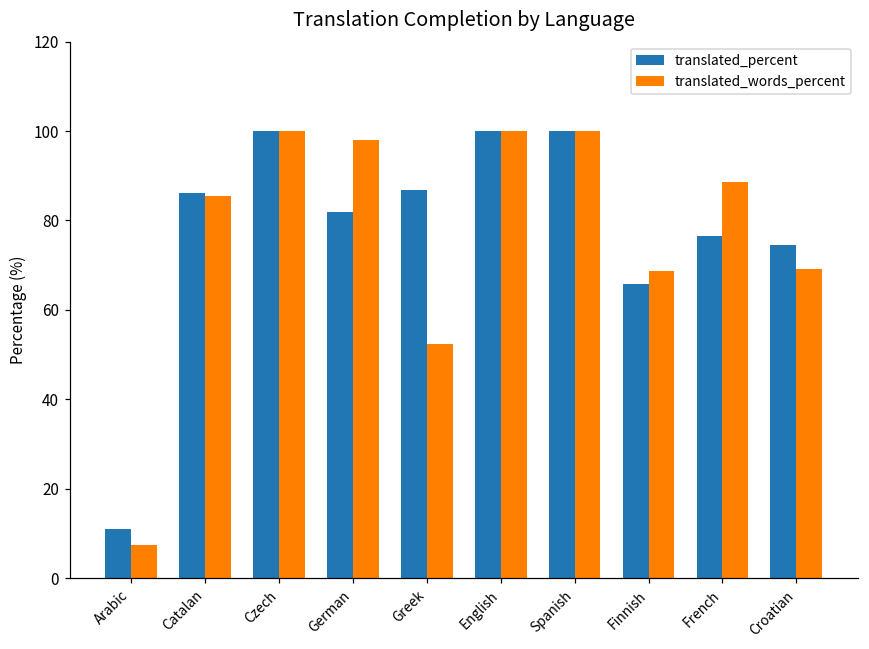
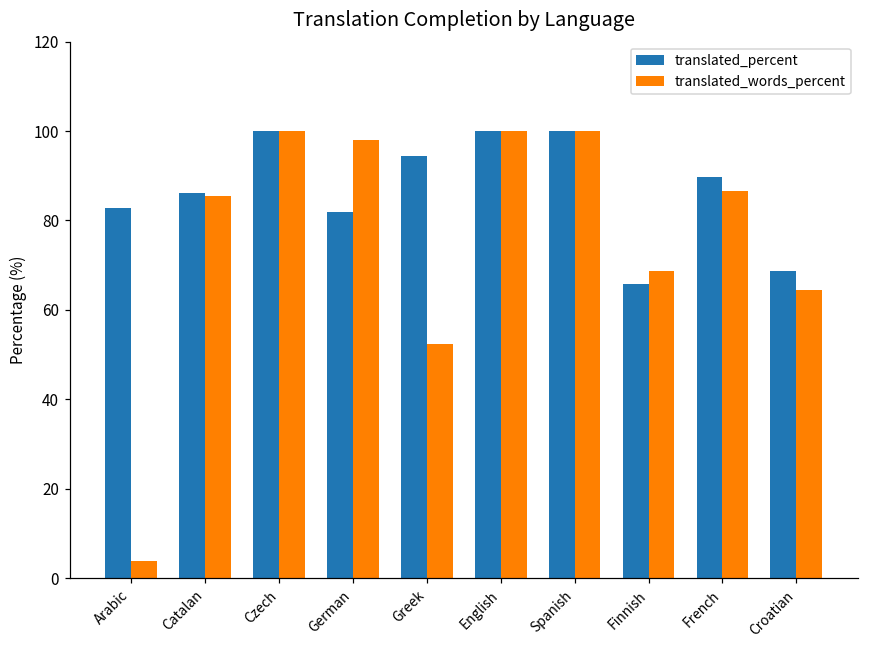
translated_percent, Arabic: 11 -> 83
translated_words_percent, Arabic: 8 -> 4
translated_percent, Greek: 87 -> 94
translated_percent, French: 77 -> 90
translated_words_percent, French: 89 -> 87
translated_percent, Croatian: 75 -> 69
translated_words_percent, Croatian: 69 -> 64
